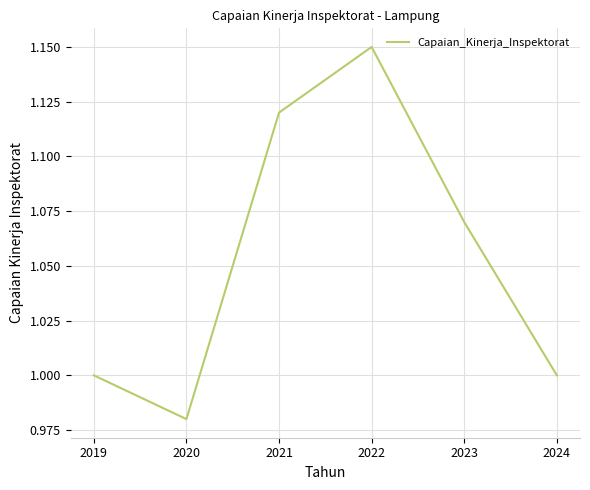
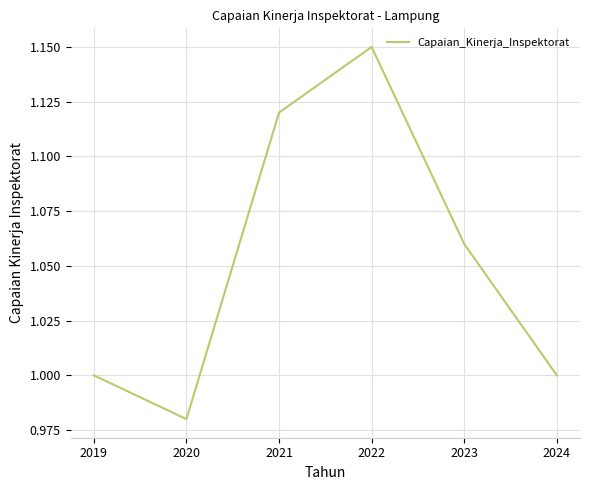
2023: 1.07 -> 1.06
